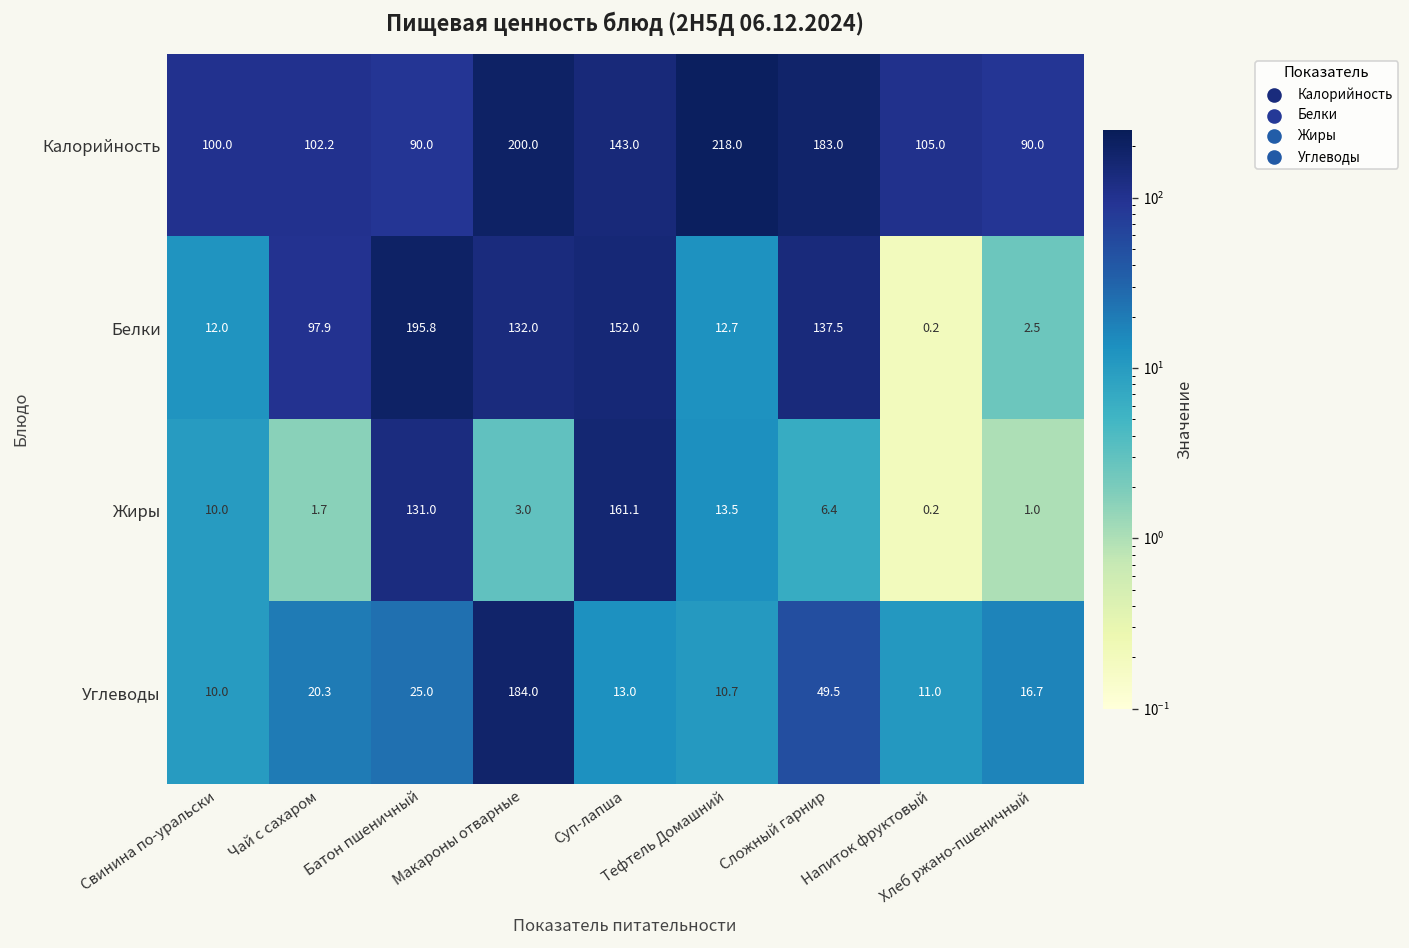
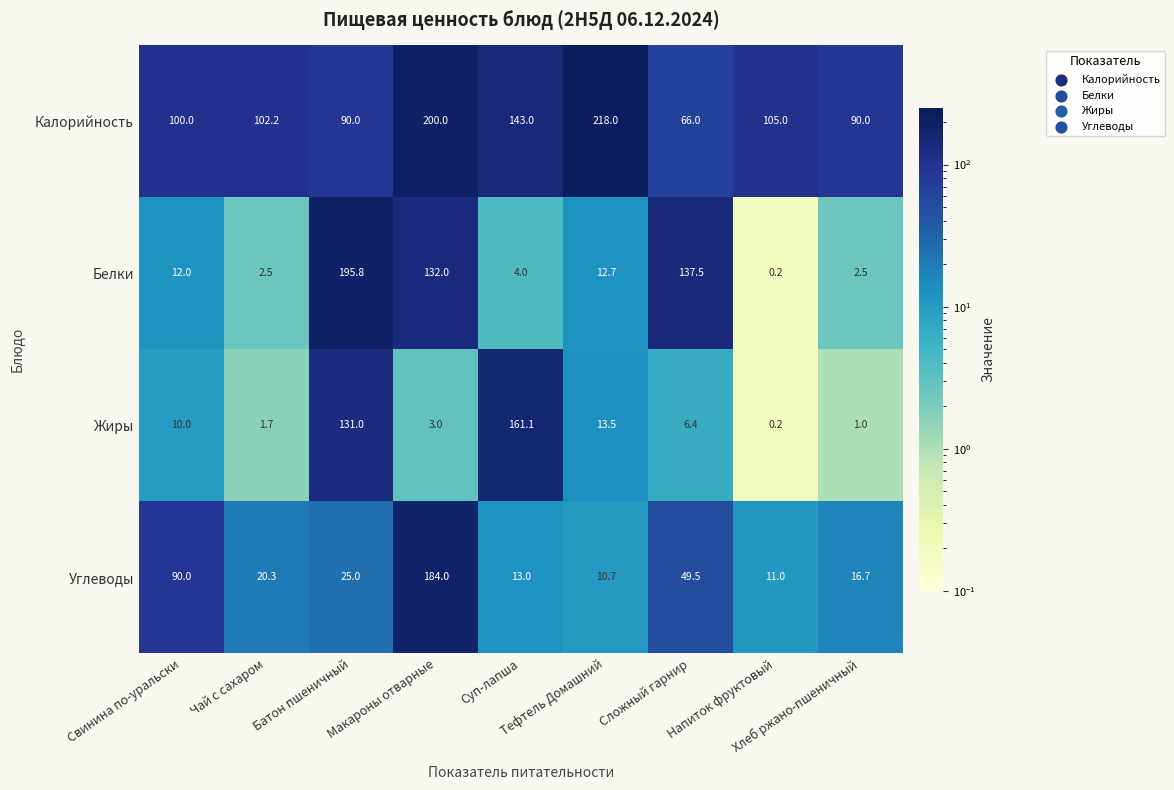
Калорийность, Сложный гарнир: 183.0 -> 66.0
Белки, Чай с сахаром: 97.9 -> 2.5
Белки, Суп-лапша: 152.0 -> 4.0
Углеводы, Свинина по-уральски: 10.0 -> 90.0
